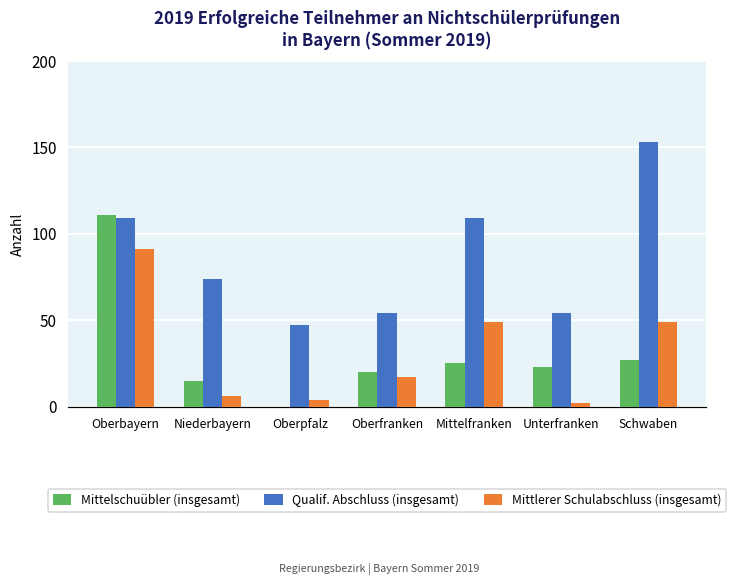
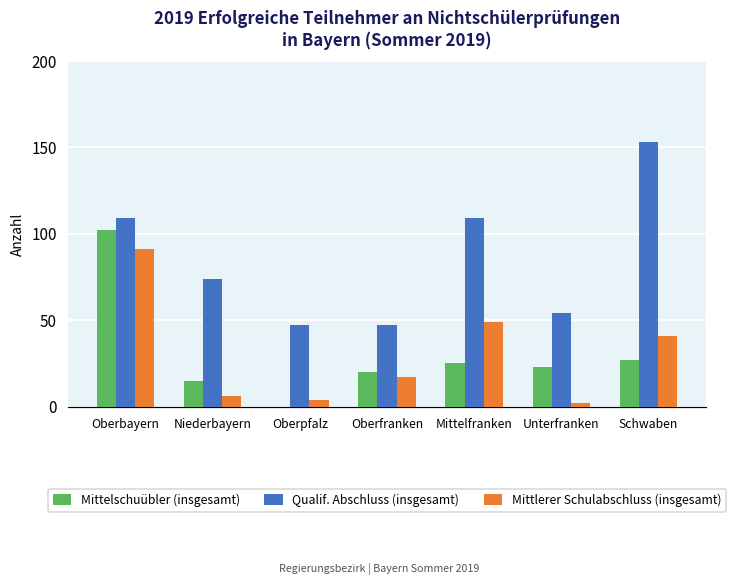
Mittelschuübler (insgesamt), Oberbayern: 111 -> 102
Qualif. Abschluss (insgesamt), Oberfranken: 54 -> 47
Mittlerer Schulabschluss (insgesamt), Schwaben: 49 -> 41
